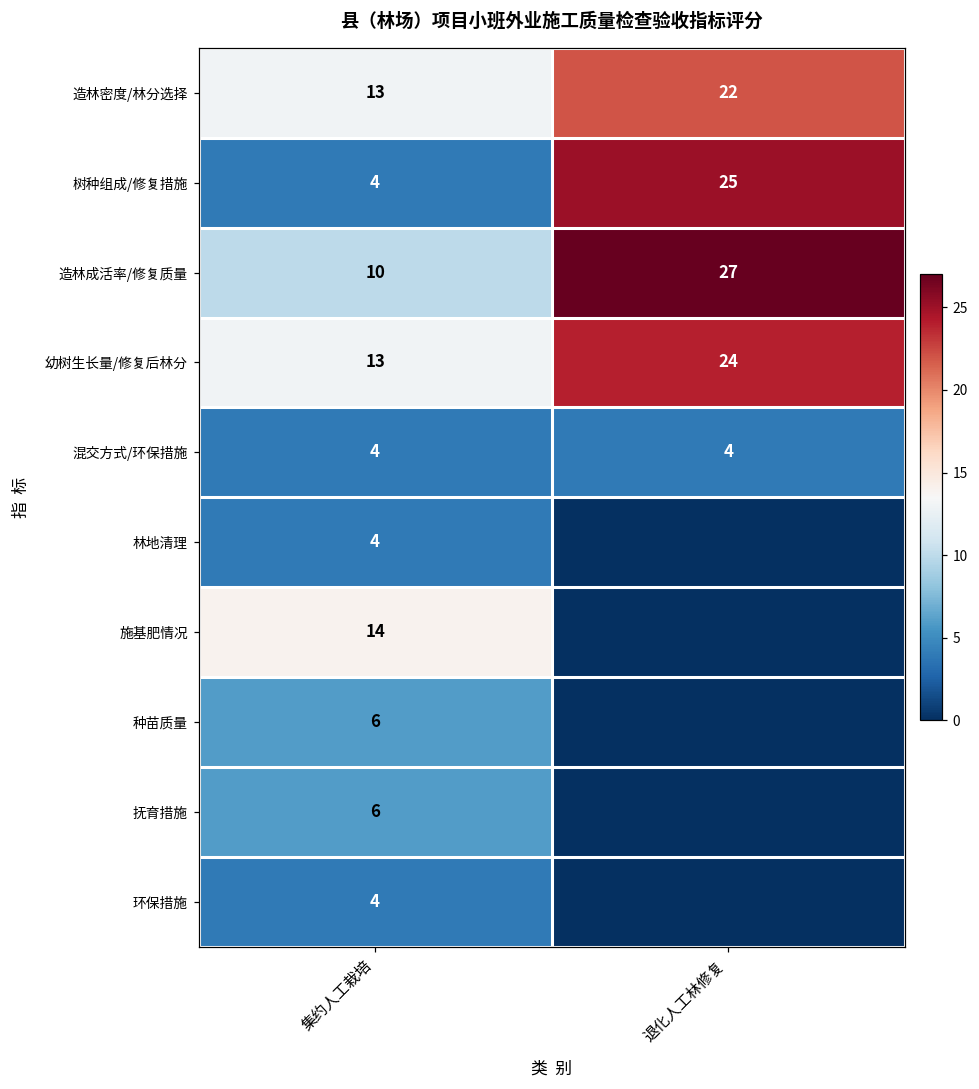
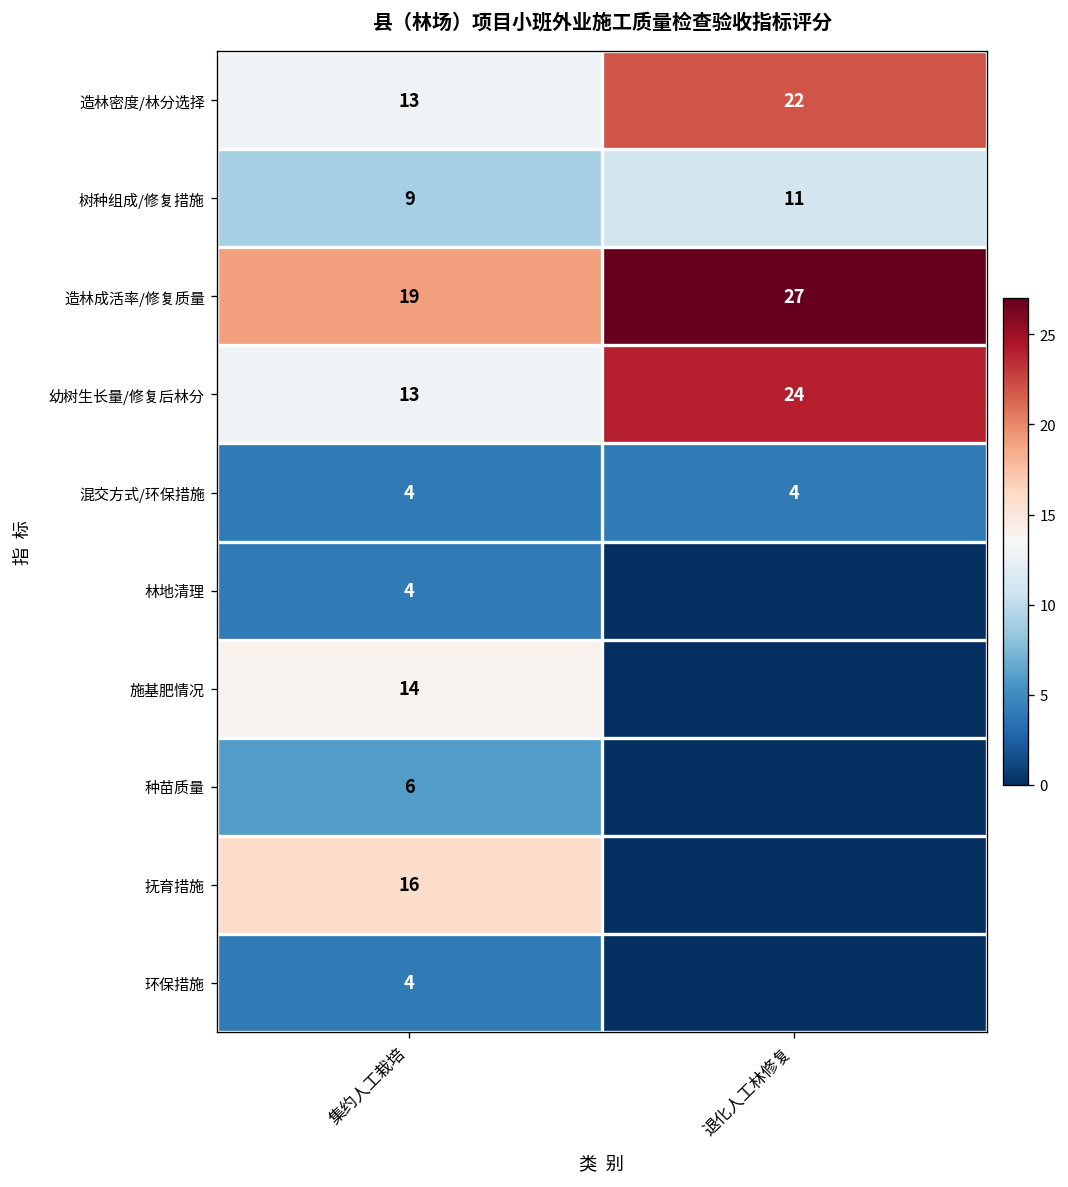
树种组成/修复措施, 集约人工栽培: 4 -> 9
树种组成/修复措施, 退化人工林修复: 25 -> 11
造林成活率/修复质量, 集约人工栽培: 10 -> 19
抚育措施, 集约人工栽培: 6 -> 16
